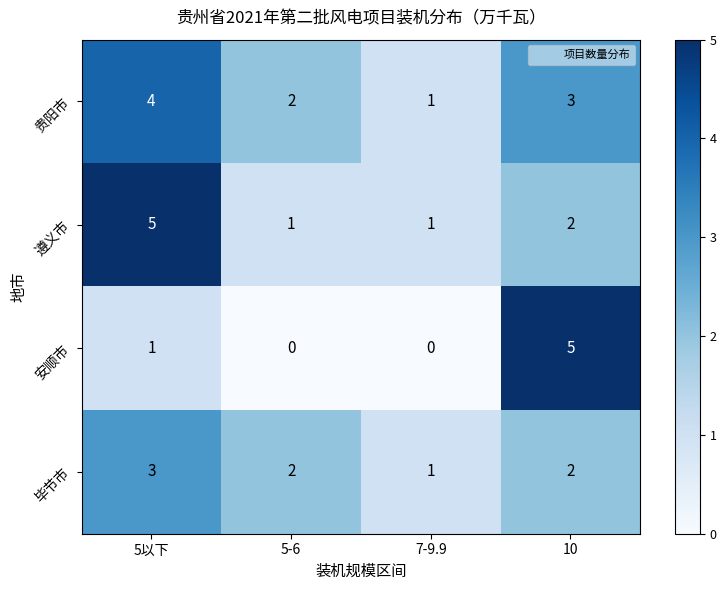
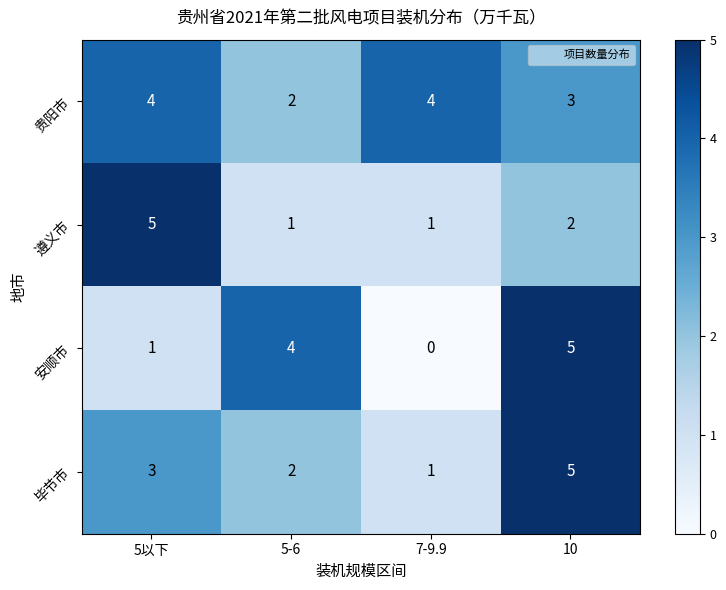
贵阳市, 7-9.9: 1 -> 4
安顺市, 5-6: 0 -> 4
毕节市, 10: 2 -> 5
